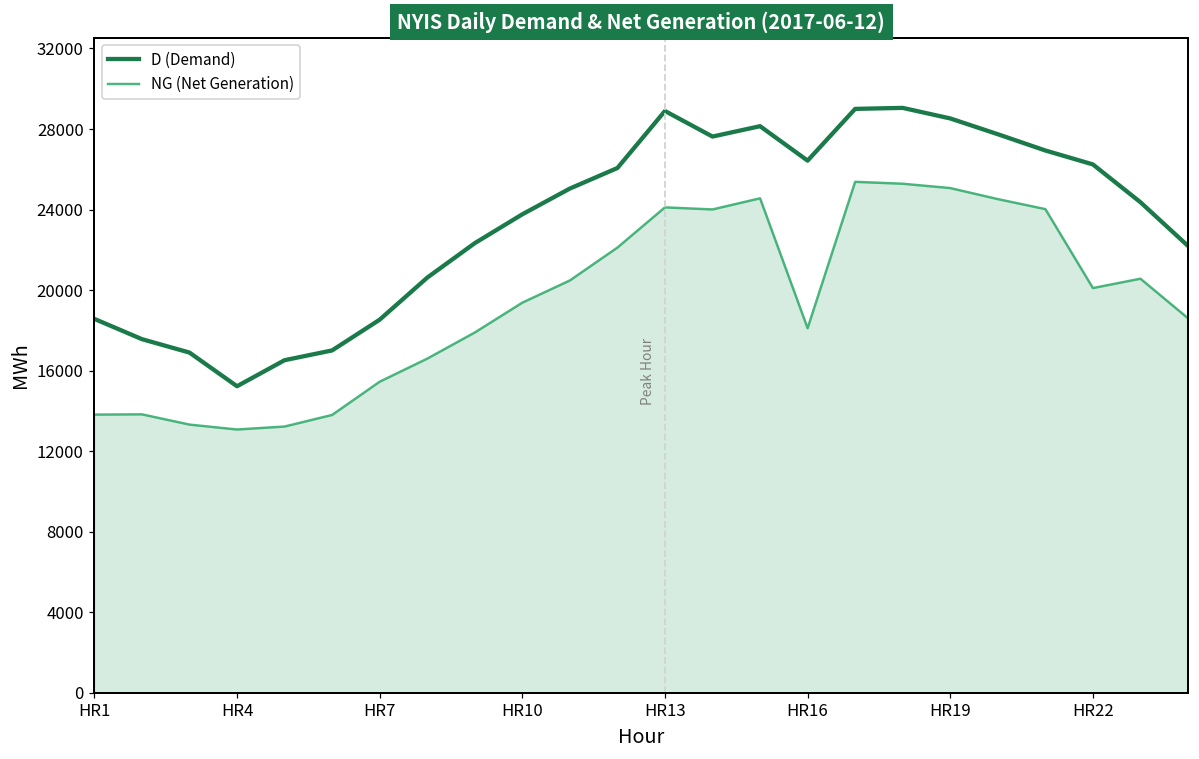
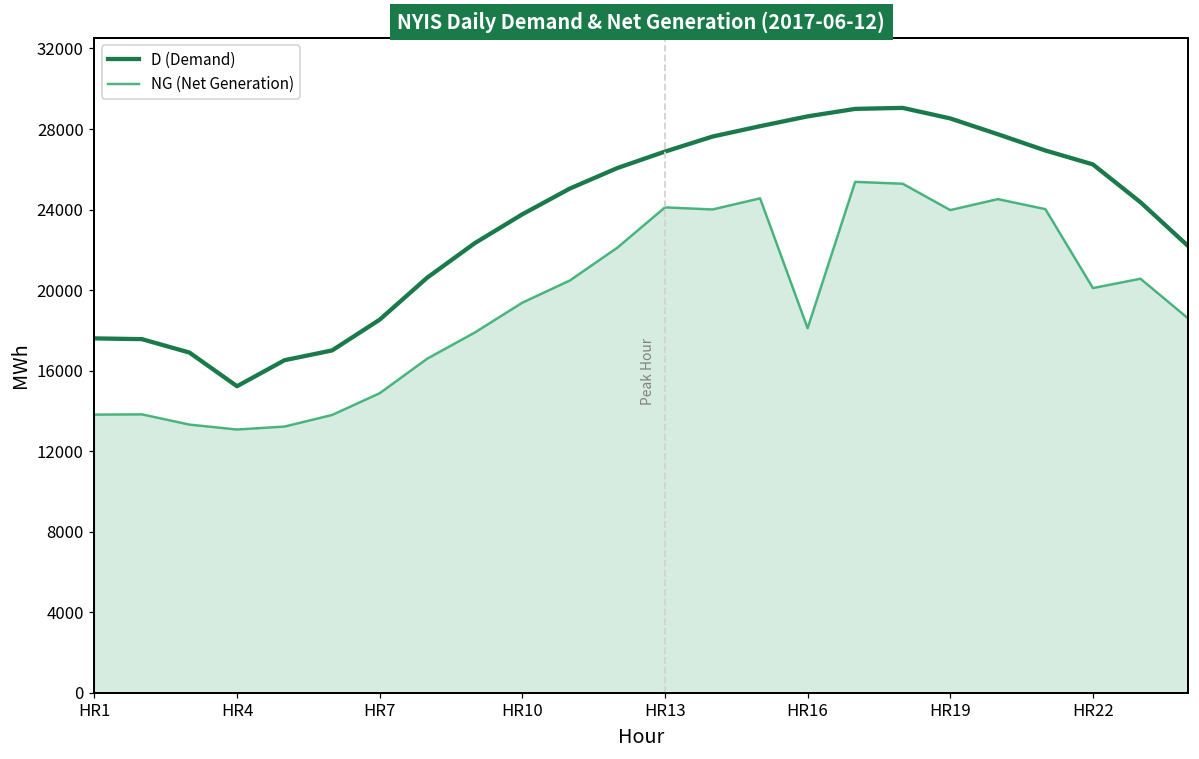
D (Demand), HR1: 18600 -> 17600
NG (Net Generation), HR7: 15400 -> 14900
D (Demand), HR13: 28900 -> 26900
D (Demand), HR16: 26400 -> 28600
NG (Net Generation), HR19: 25100 -> 24000
